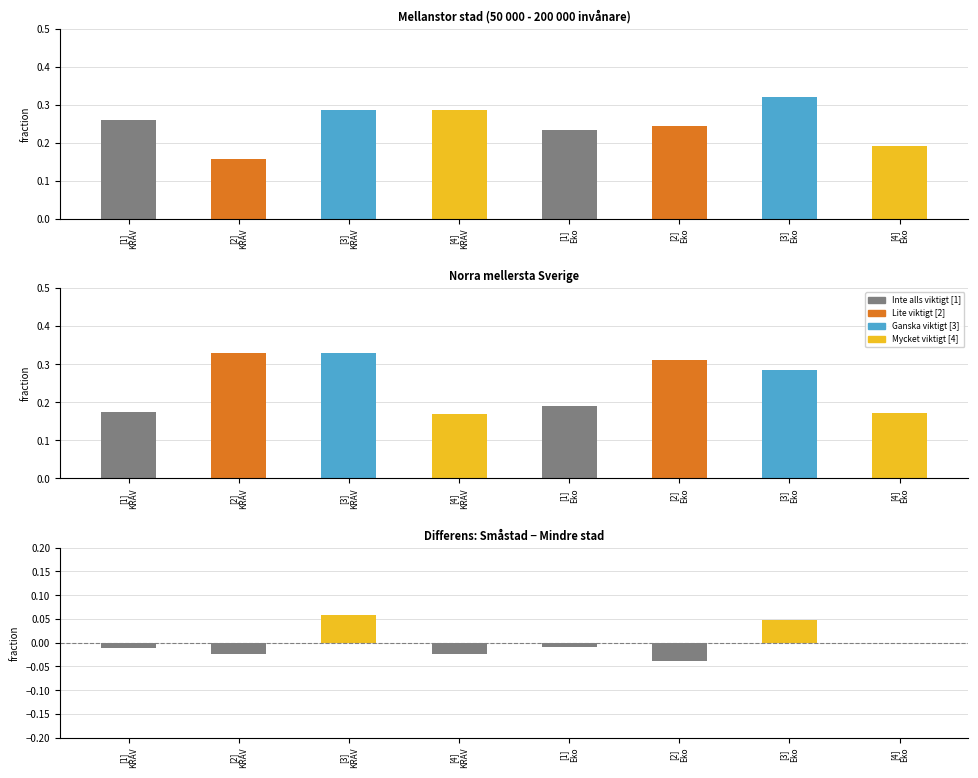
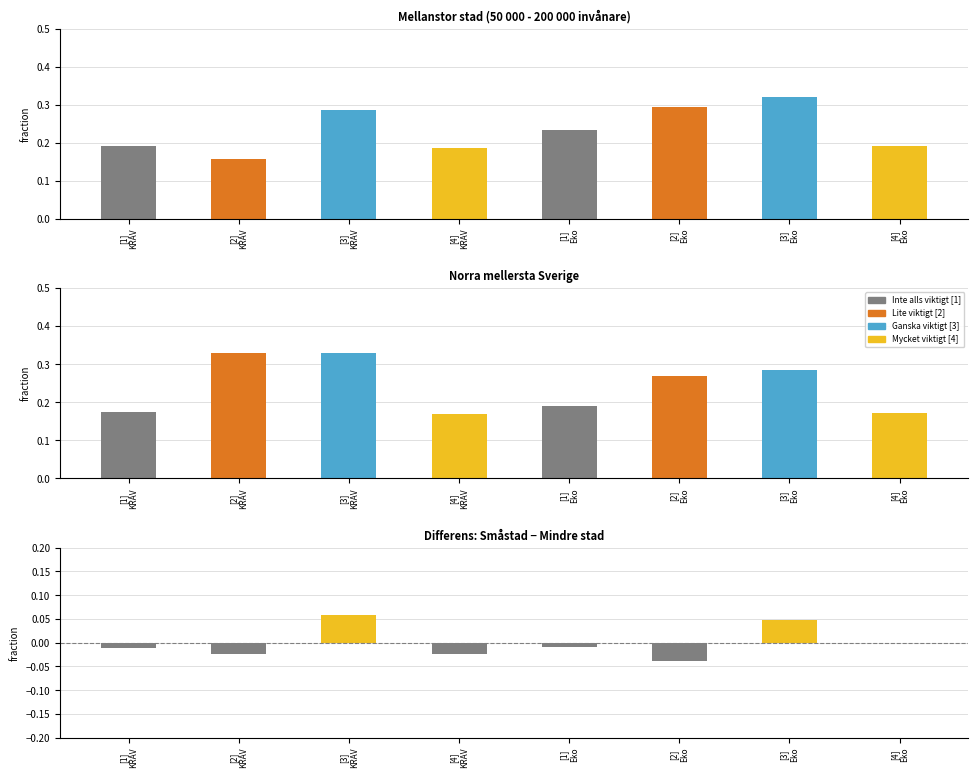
Mellanstor stad (50 000 - 200 000 invånare), [1] KRAV: 0.26 -> 0.19
Mellanstor stad (50 000 - 200 000 invånare), [4] KRAV: 0.29 -> 0.19
Mellanstor stad (50 000 - 200 000 invånare), [2] Eko: 0.24 -> 0.30
Norra mellersta Sverige, [2] Eko: 0.31 -> 0.27
